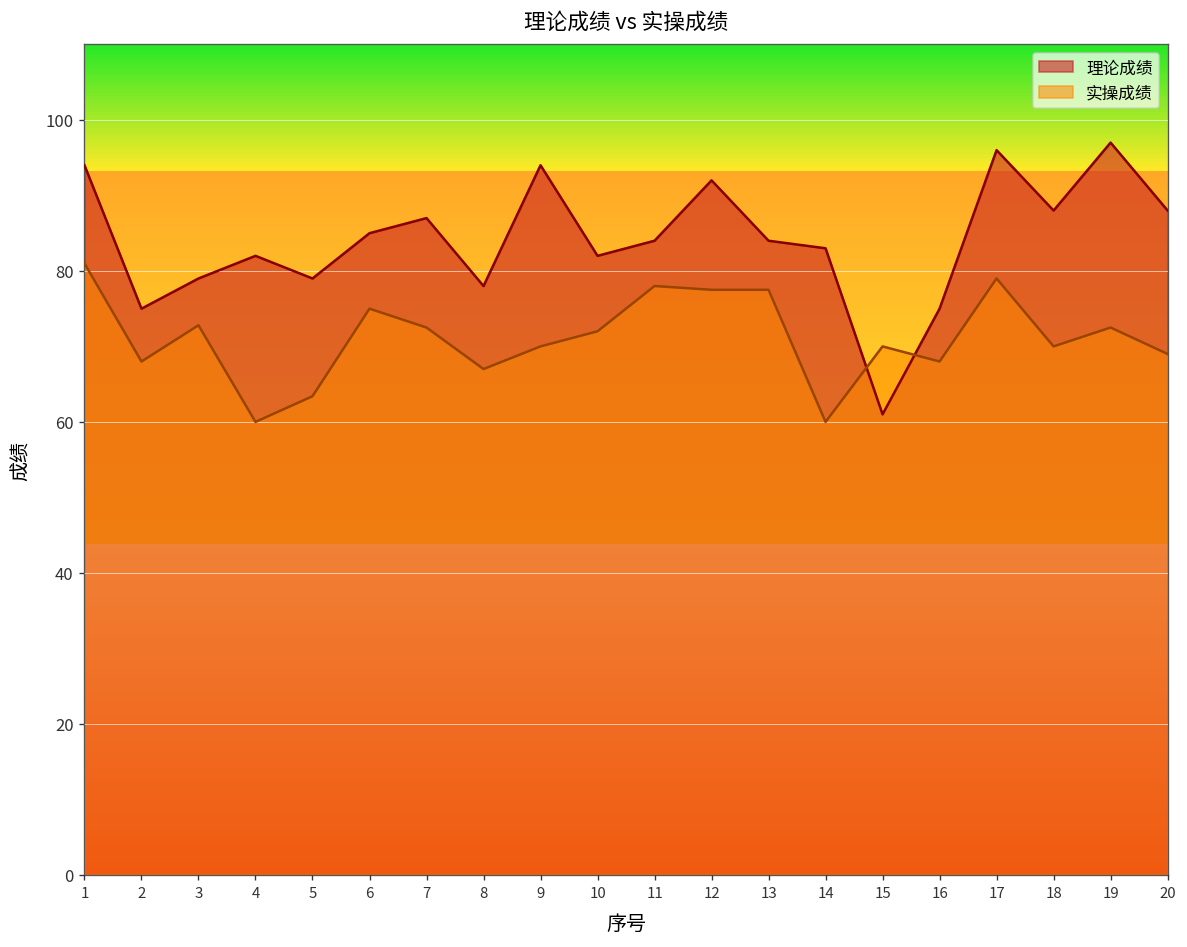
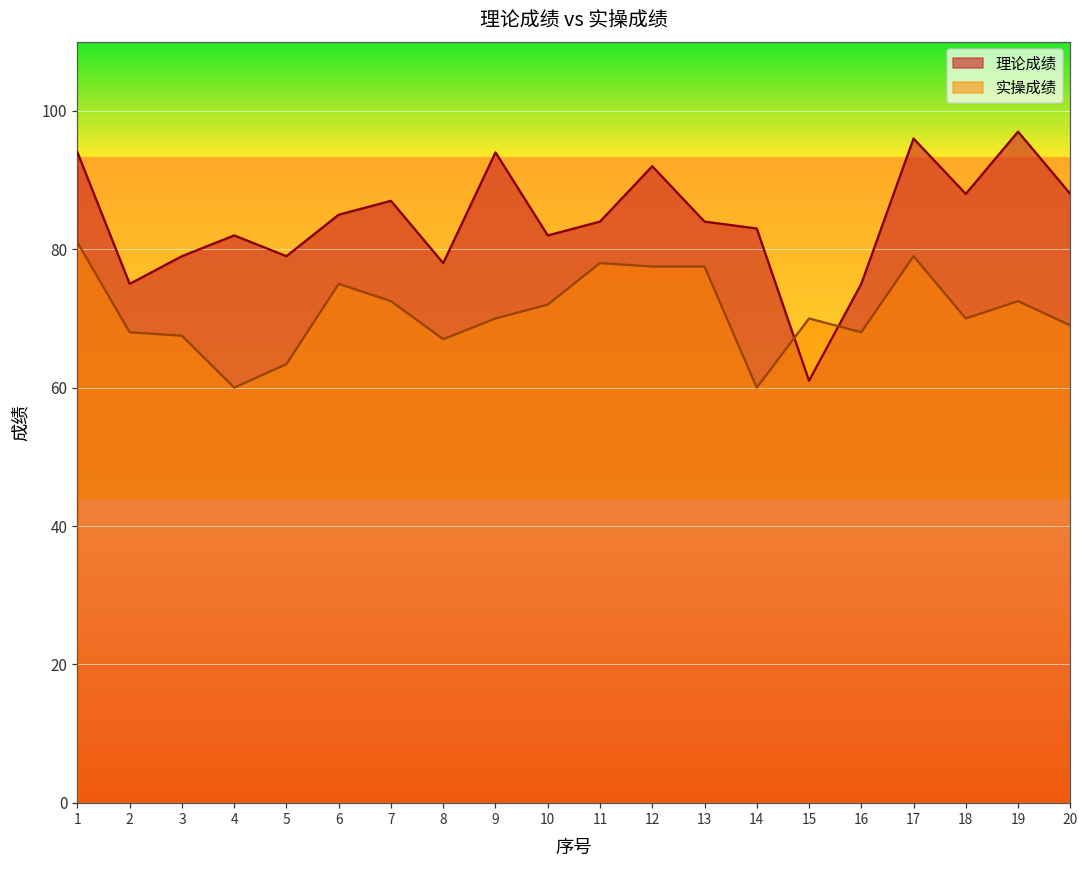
实操成绩, 3: 73 -> 68
